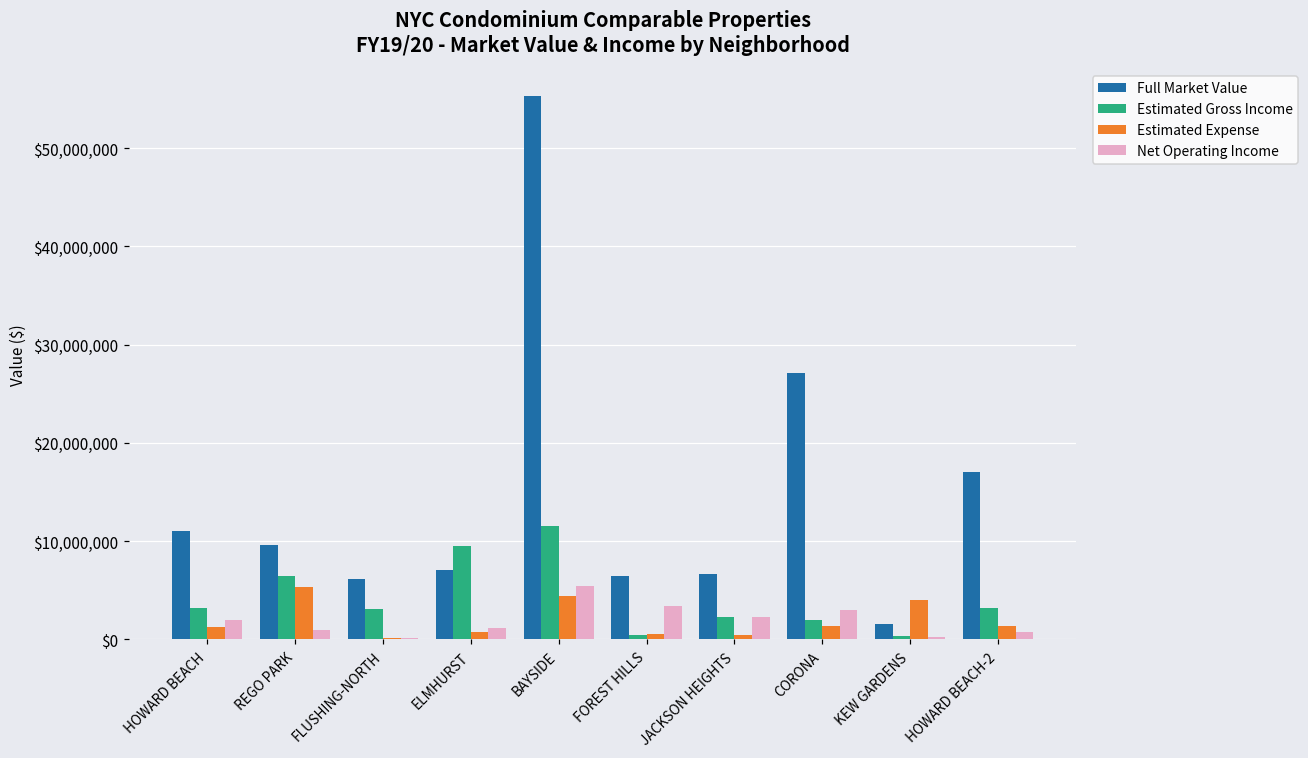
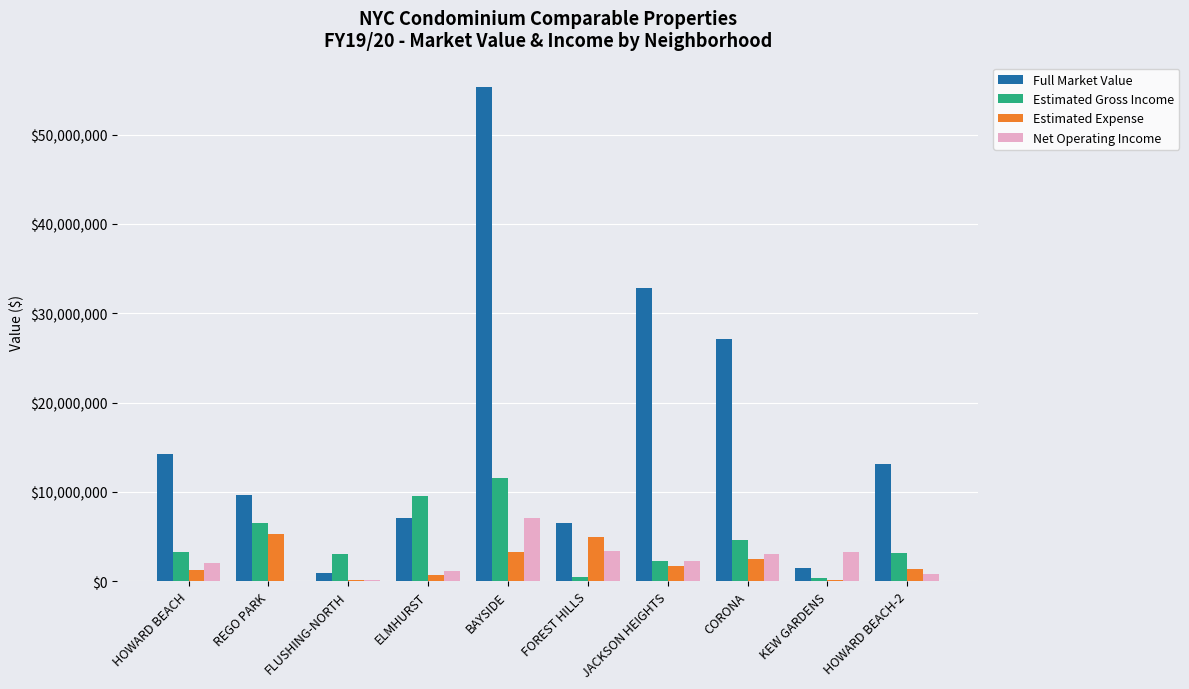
Full Market Value, HOWARD BEACH: $11,000,000 -> $14,000,000
Net Operating Income, REGO PARK: $1,000,000 -> $0
Full Market Value, FLUSHING-NORTH: $6,000,000 -> $1,000,000
Estimated Expense, BAYSIDE: $4,000,000 -> $3,000,000
Net Operating Income, BAYSIDE: $5,000,000 -> $7,000,000
Estimated Expense, FOREST HILLS: $1,000,000 -> $5,000,000
Full Market Value, JACKSON HEIGHTS: $7,000,000 -> $33,000,000
Estimated Expense, JACKSON HEIGHTS: $0 -> $2,000,000
Estimated Gross Income, CORONA: $2,000,000 -> $5,000,000
Estimated Expense, CORONA: $1,000,000 -> $2,000,000
Estimated Expense, KEW GARDENS: $4,000,000 -> $0
Net Operating Income, KEW GARDENS: $0 -> $3,000,000
Full Market Value, HOWARD BEACH-2: $17,000,000 -> $13,000,000
